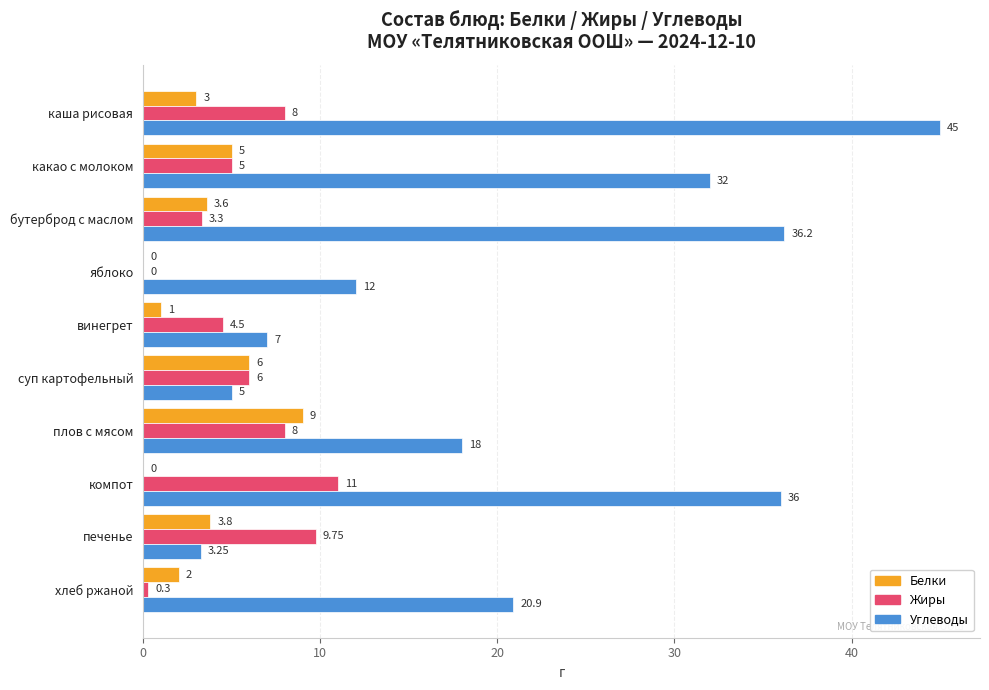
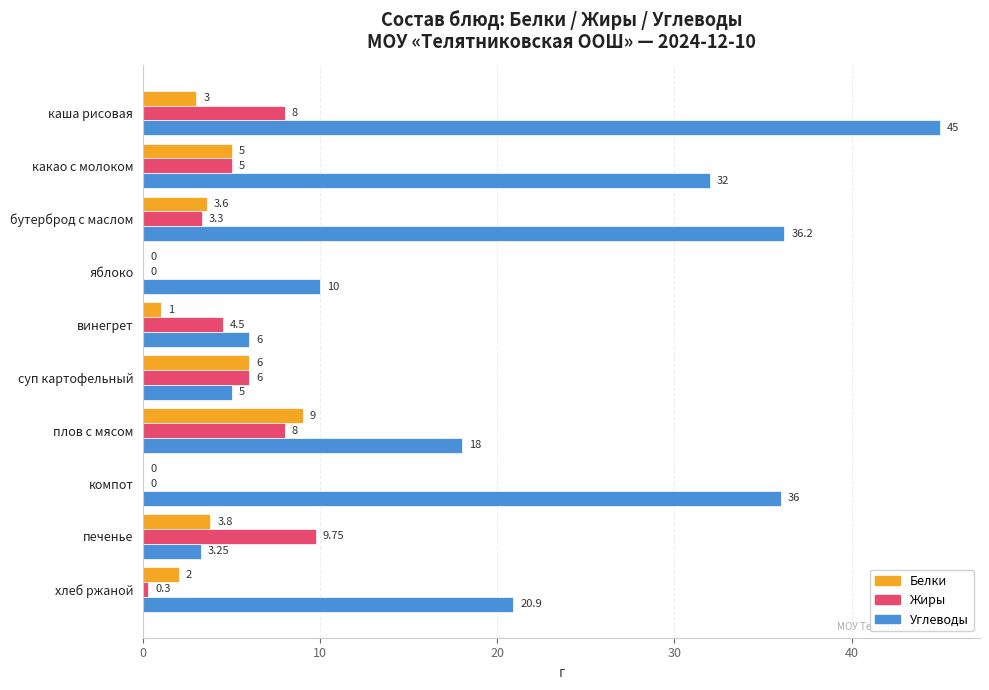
Углеводы, яблоко: 12 -> 10
Углеводы, винегрет: 7 -> 6
Жиры, компот: 11 -> 0
